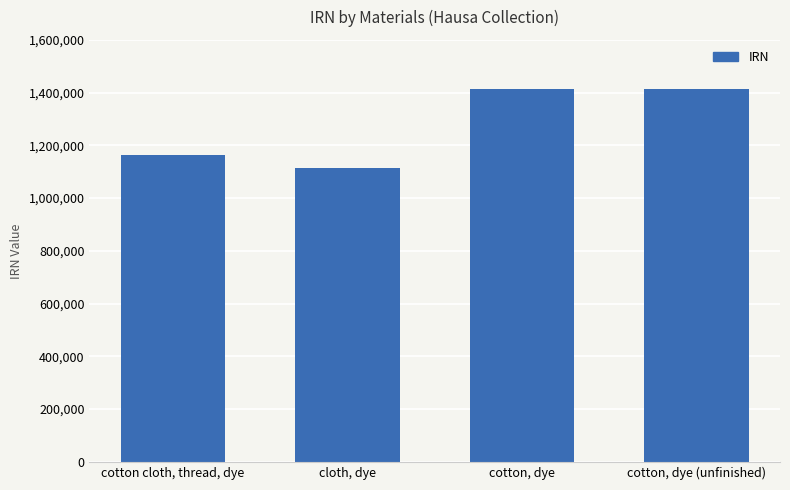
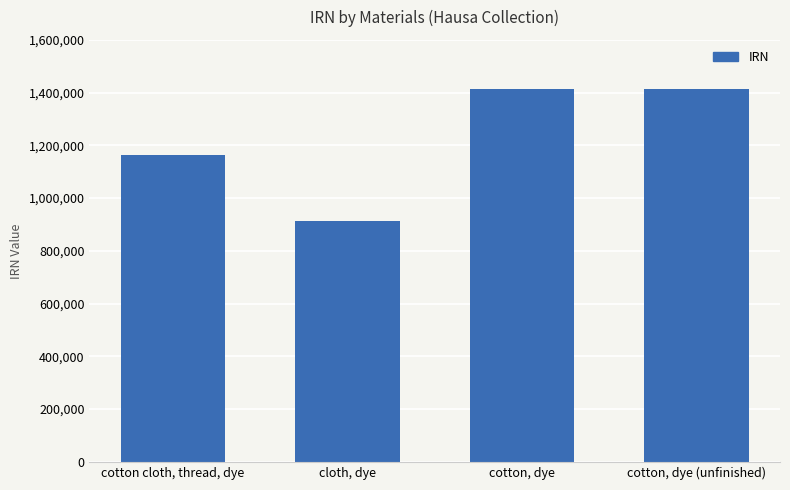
cloth, dye: 1,110,000 -> 910,000
